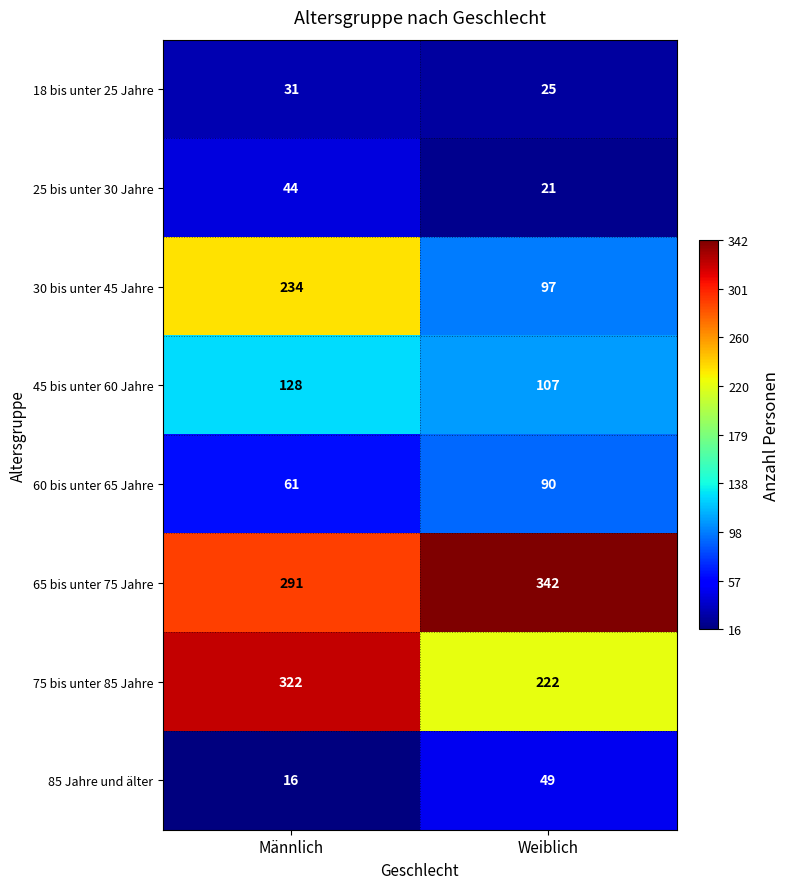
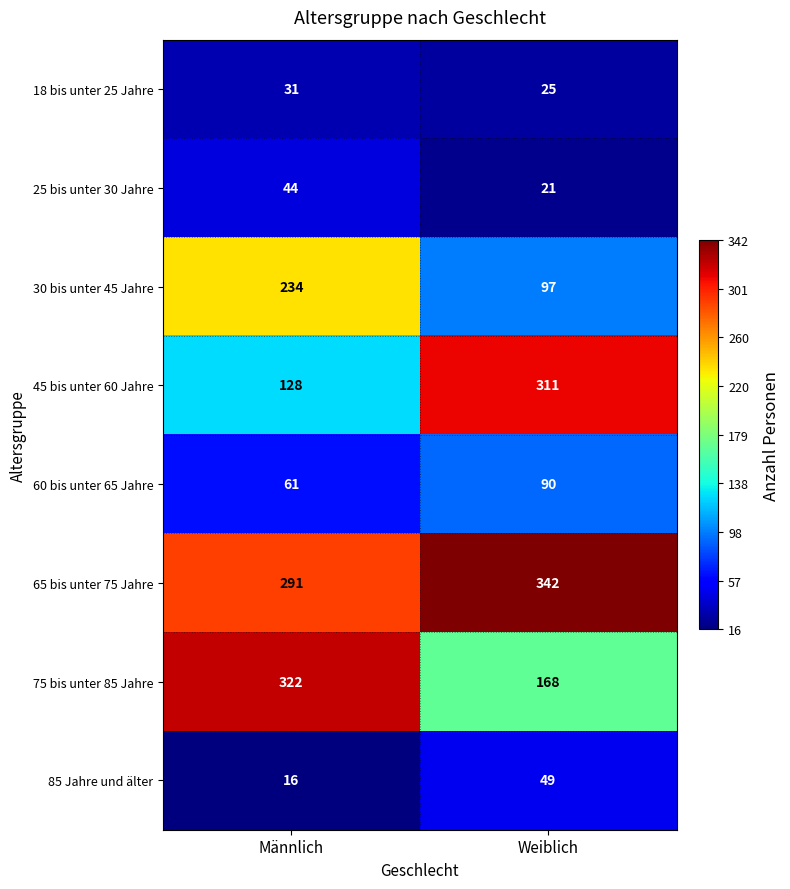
45 bis unter 60 Jahre, Weiblich: 107 -> 311
75 bis unter 85 Jahre, Weiblich: 222 -> 168
